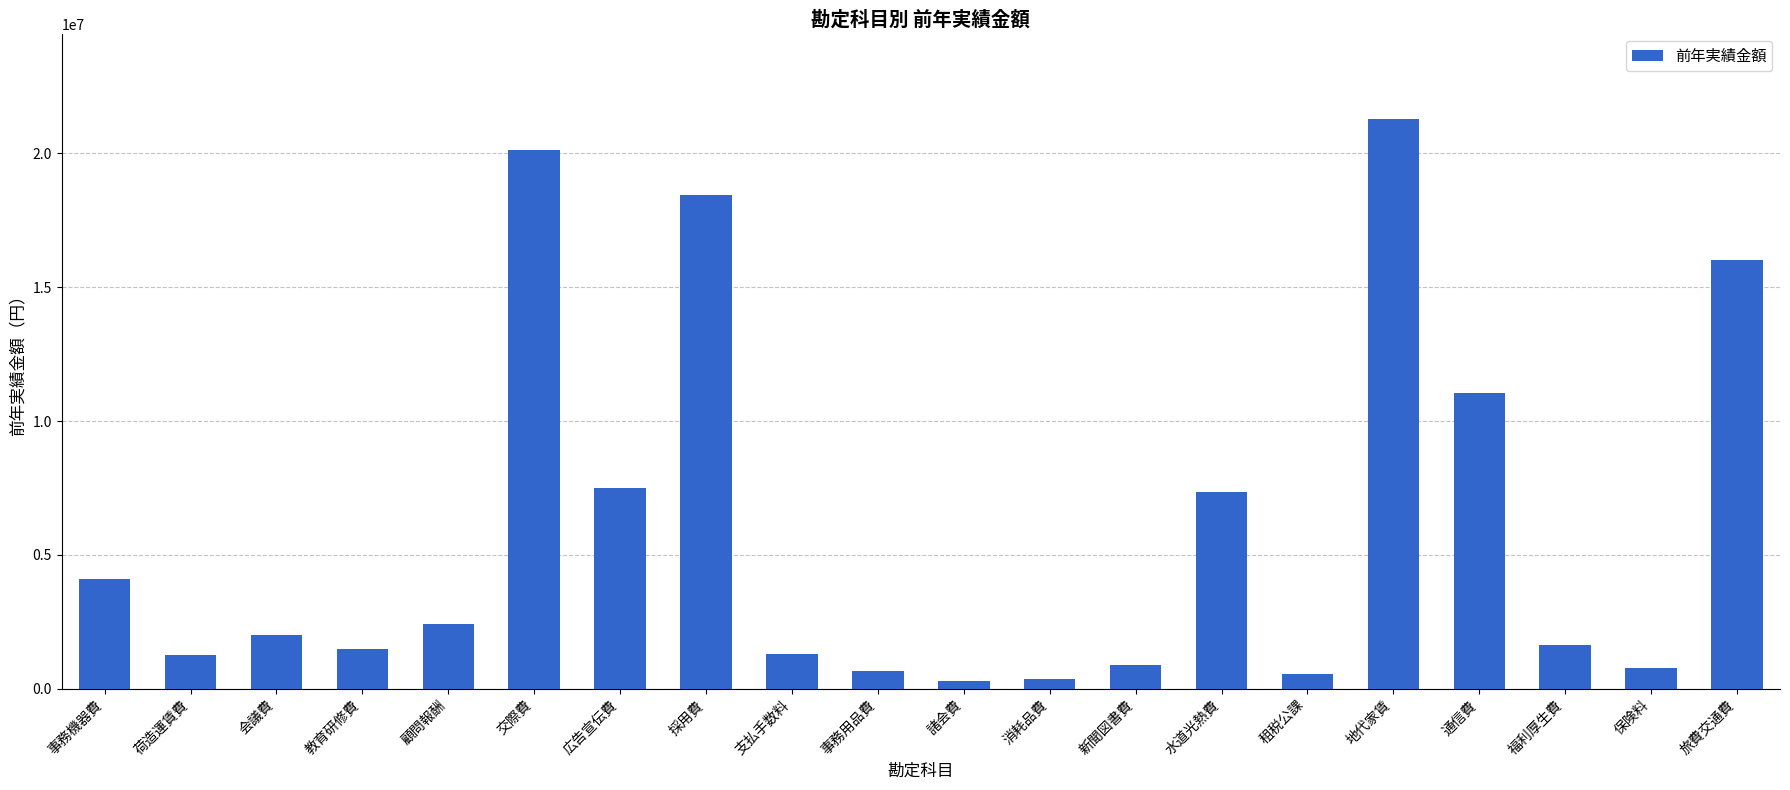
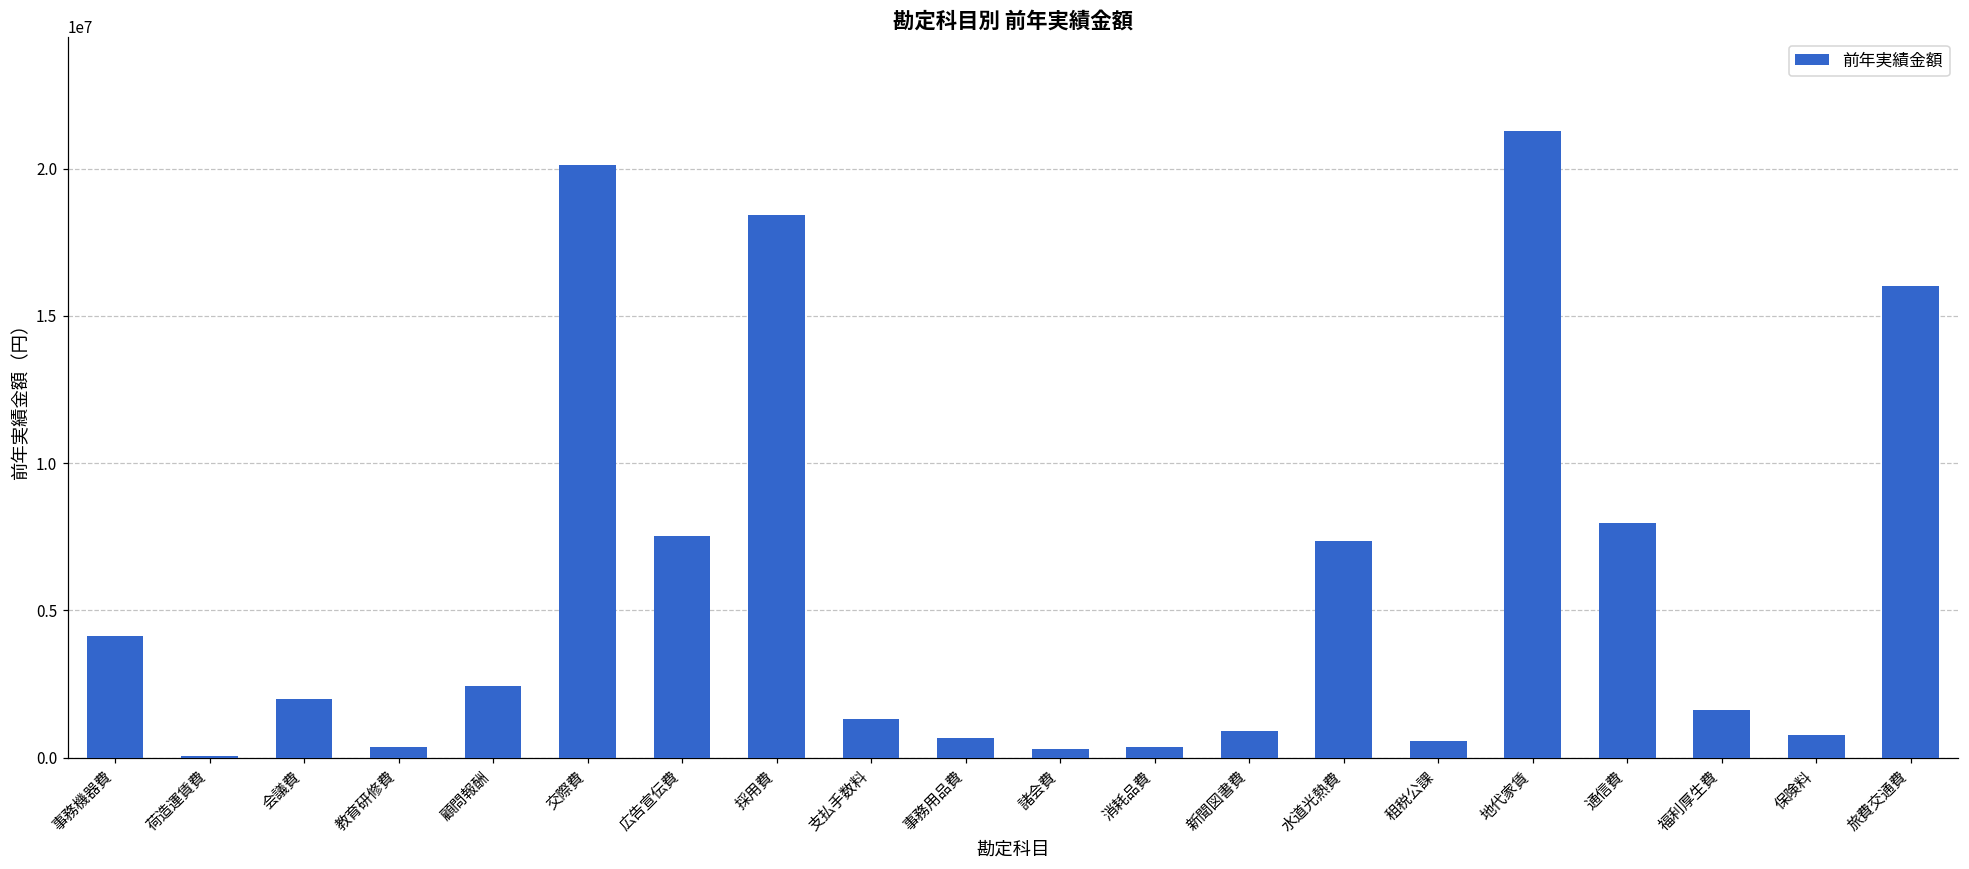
荷造運賃費: 1200000 -> 100000
教育研修費: 1500000 -> 400000
通信費: 11100000 -> 8000000
